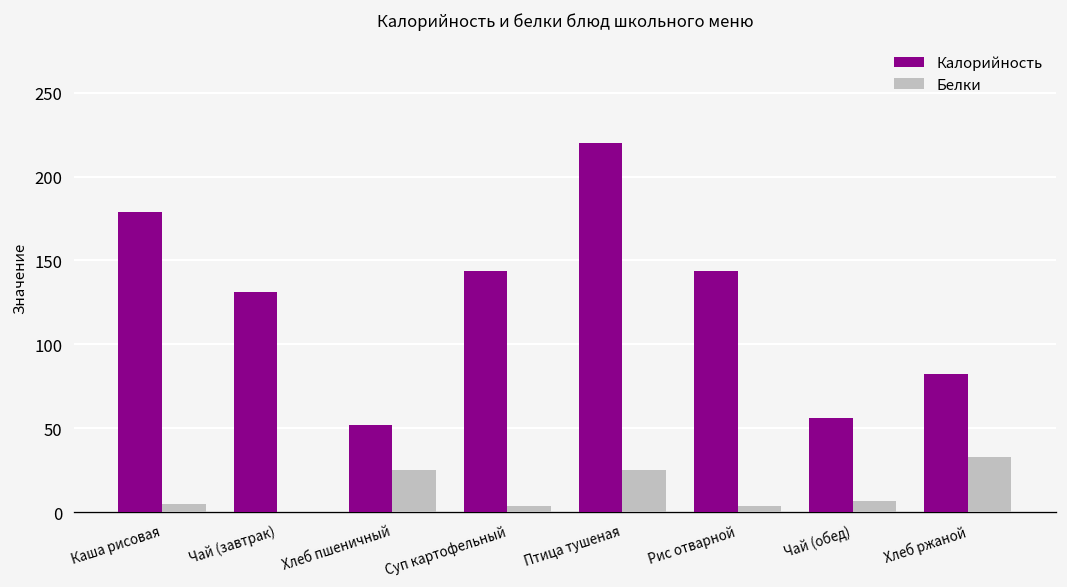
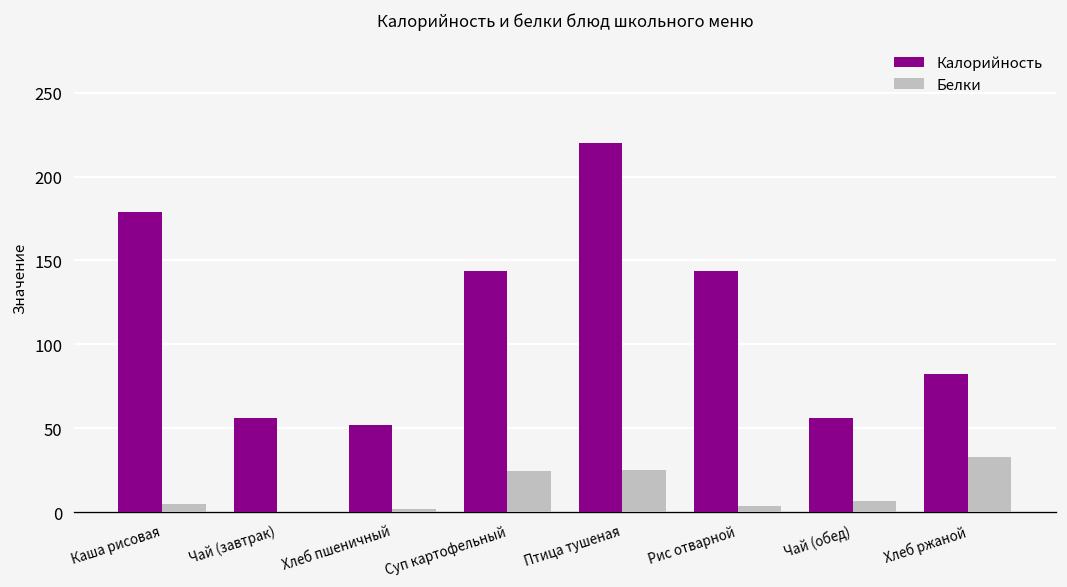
Калорийность, Чай (завтрак): 131 -> 56
Белки, Хлеб пшеничный: 25 -> 2
Белки, Суп картофельный: 4 -> 24
